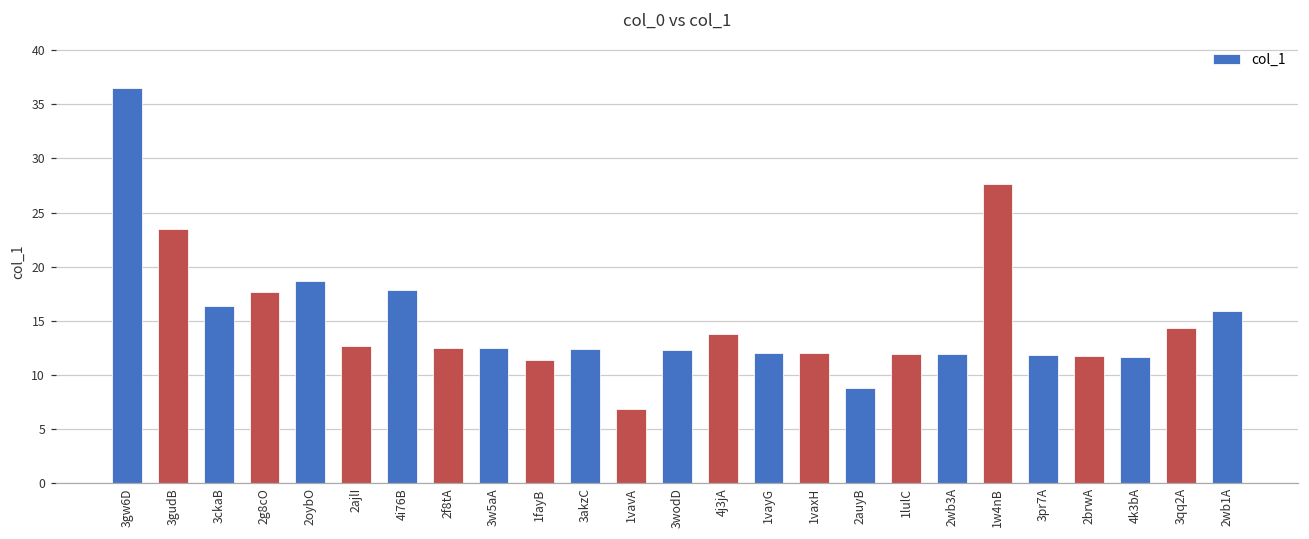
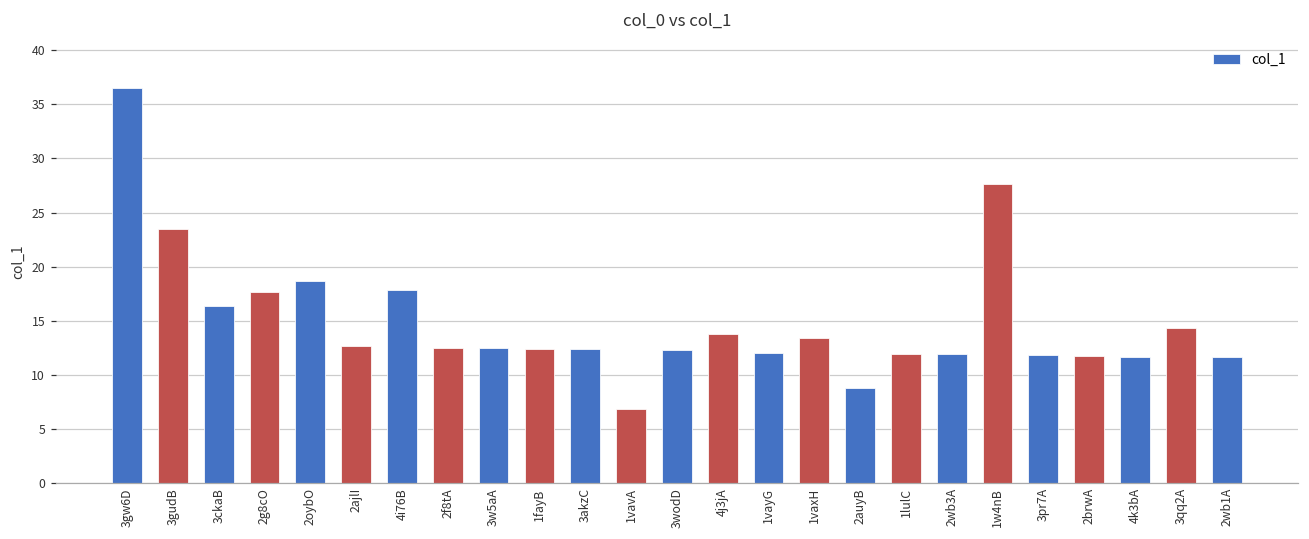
1fayB: 11 -> 12
1vaxH: 12 -> 13
2wb1A: 16 -> 12
